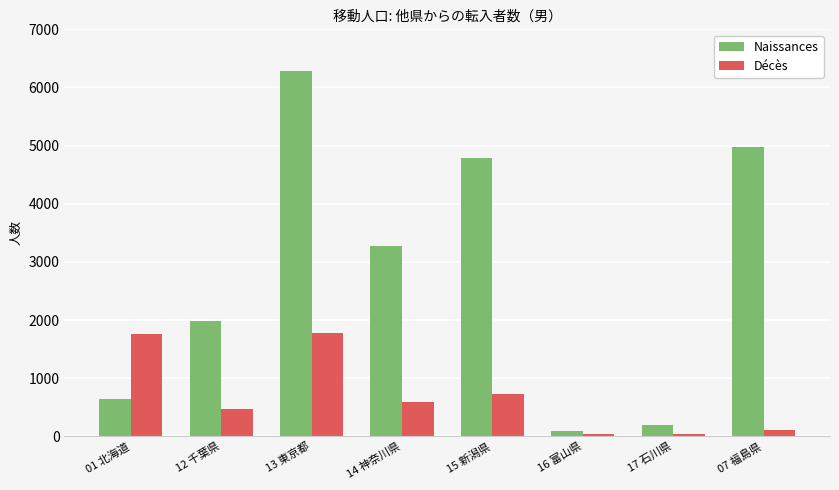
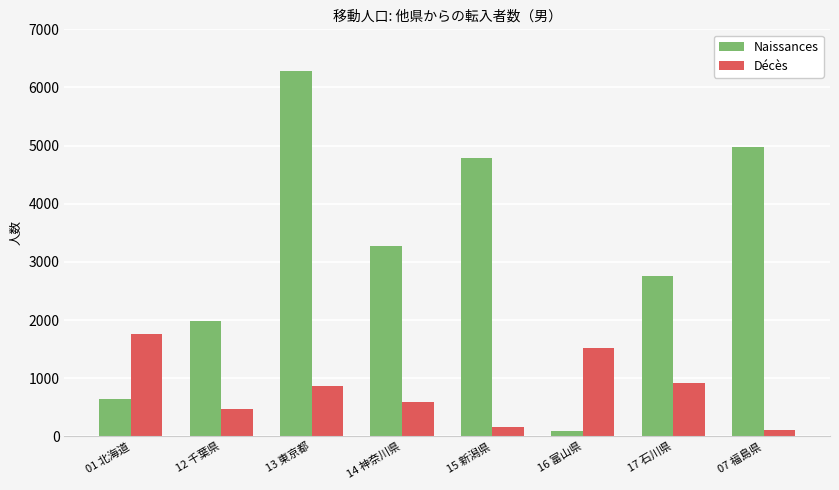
Décès, 13 東京都: 1800 -> 900
Décès, 15 新潟県: 700 -> 200
Décès, 16 富山県: 0 -> 1500
Naissances, 17 石川県: 200 -> 2800
Décès, 17 石川県: 0 -> 900
